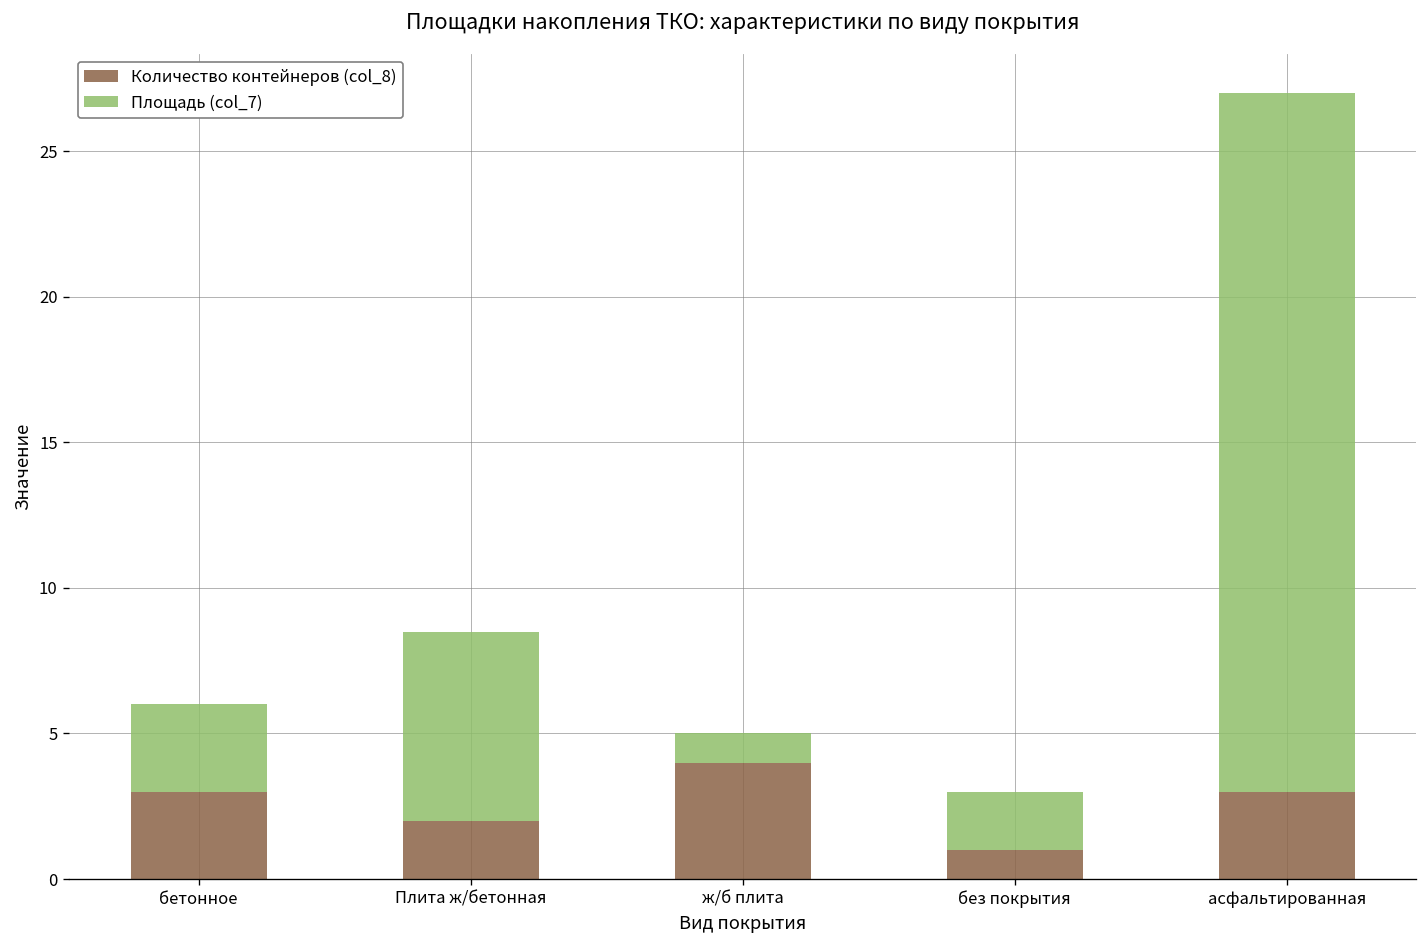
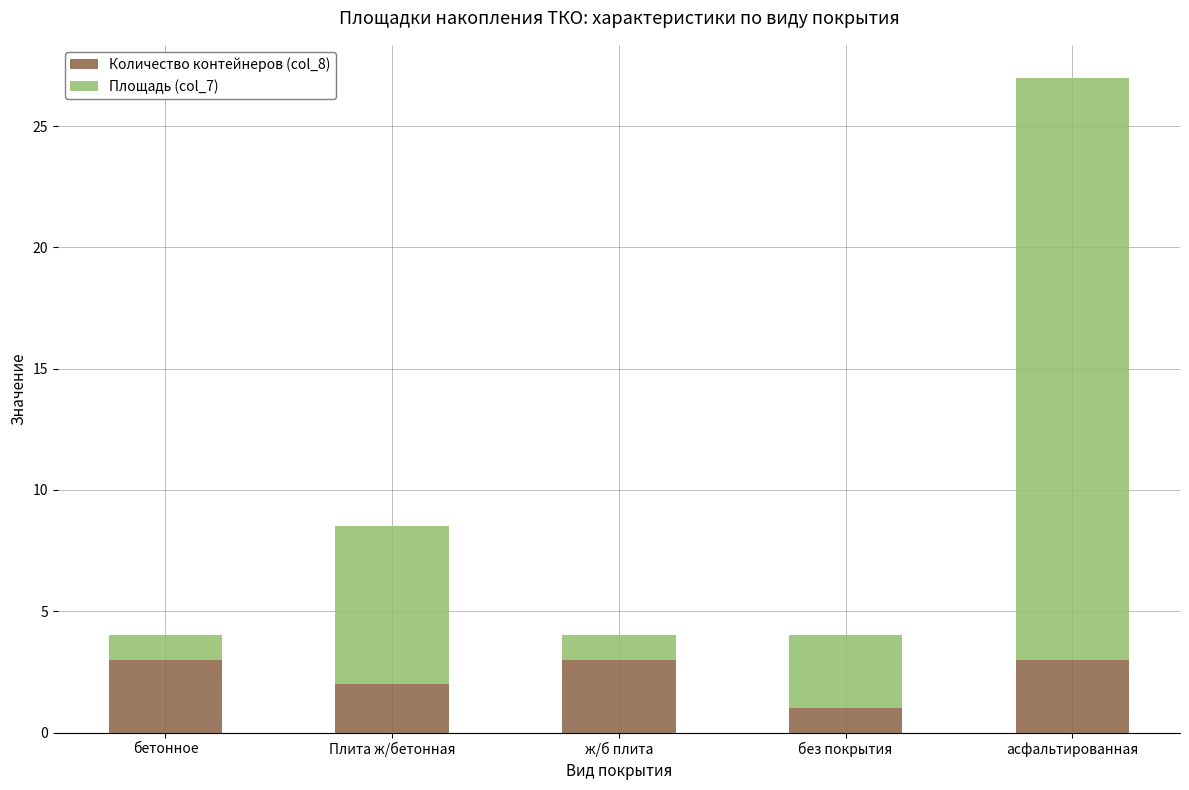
Площадь (col_7), бетонное: 3 -> 1
Количество контейнеров (col_8), ж/б плита: 4 -> 3
Площадь (col_7), без покрытия: 2 -> 3
